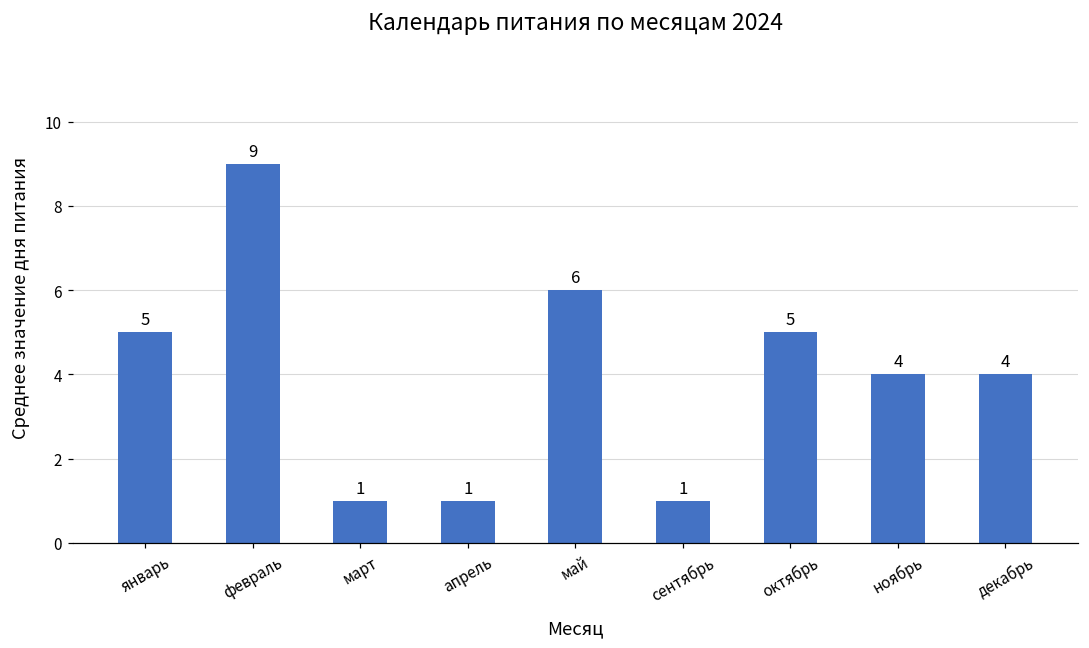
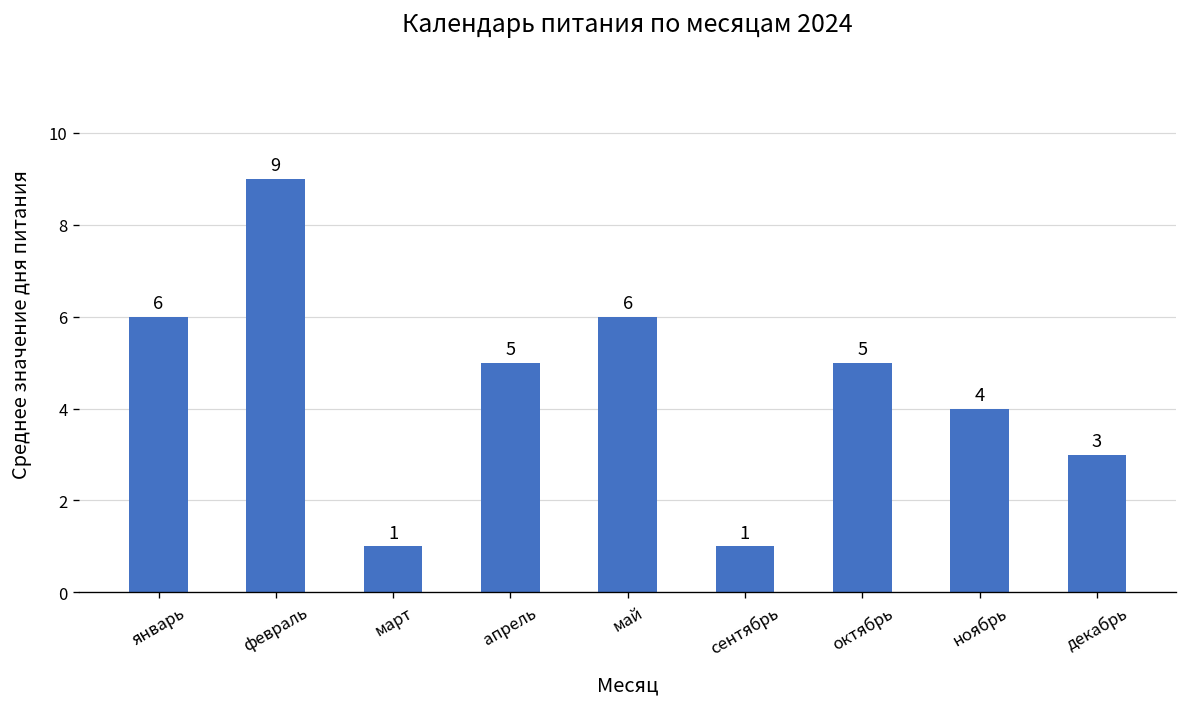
январь: 5 -> 6
апрель: 1 -> 5
декабрь: 4 -> 3
